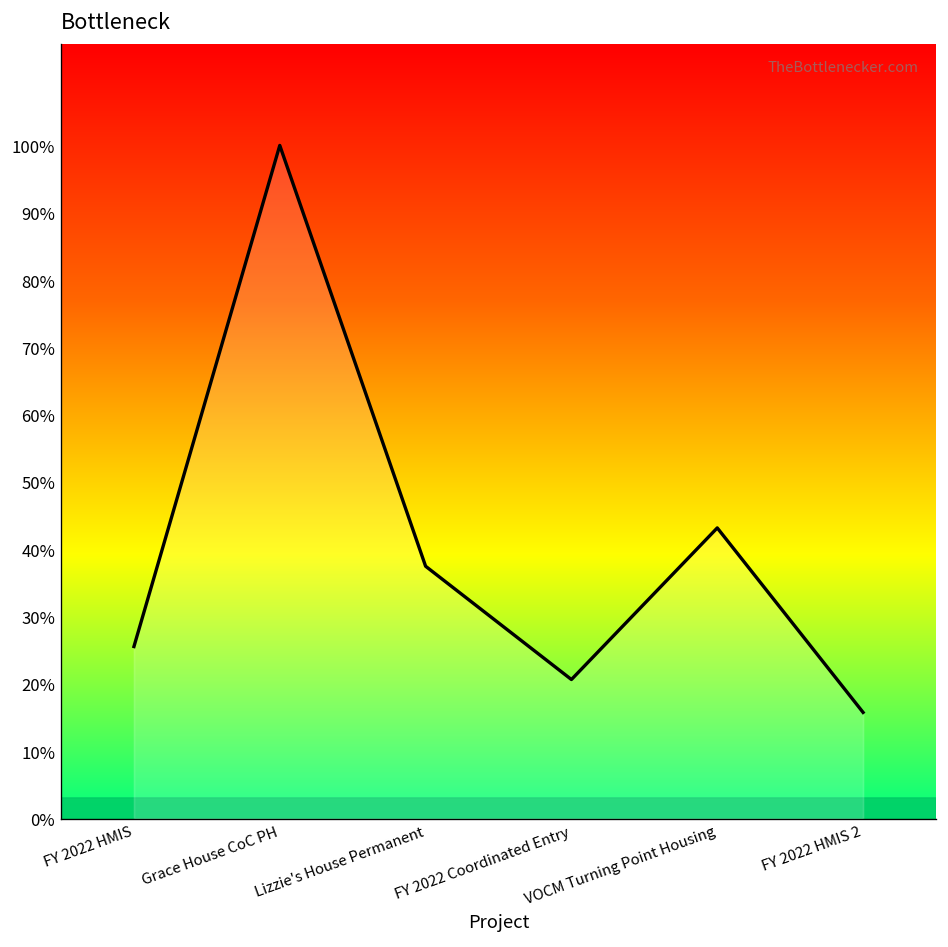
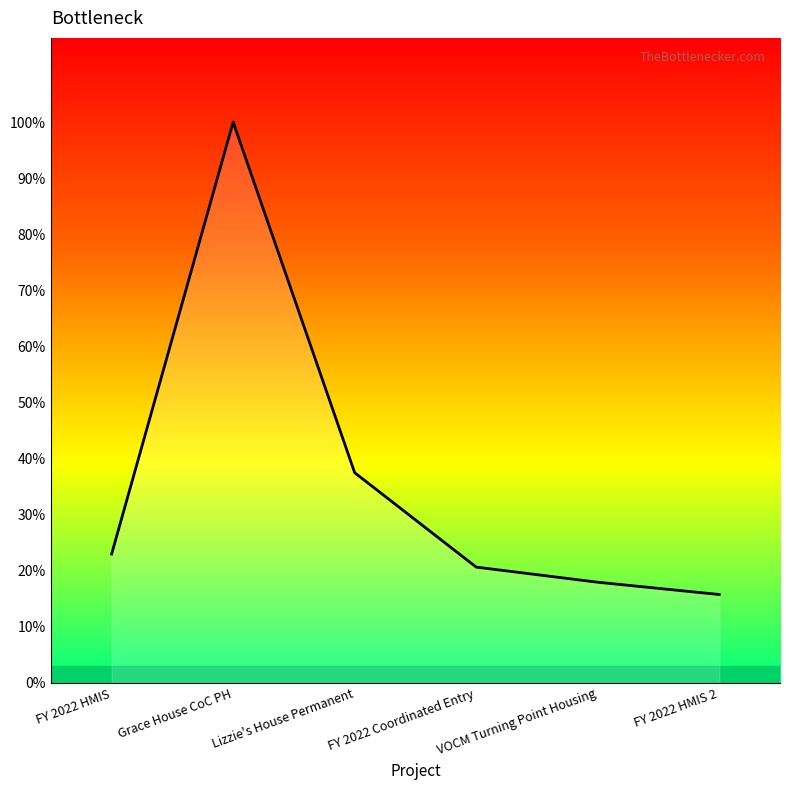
FY 2022 HMIS: 26% -> 23%
VOCM Turning Point Housing: 43% -> 18%
